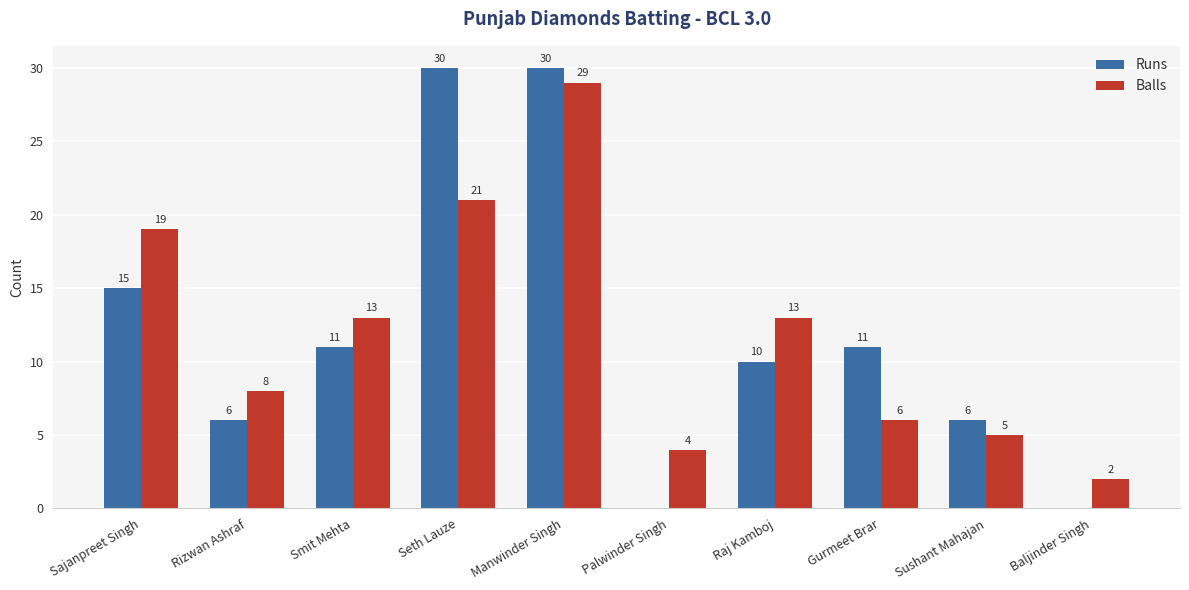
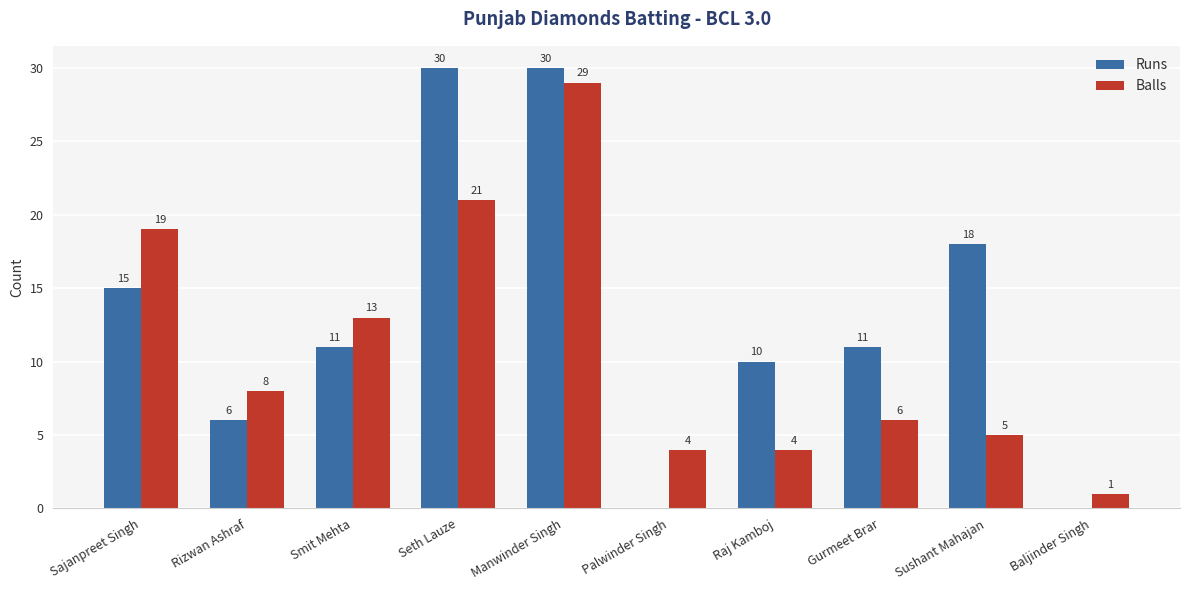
Balls, Raj Kamboj: 13 -> 4
Runs, Sushant Mahajan: 6 -> 18
Balls, Baljinder Singh: 2 -> 1
